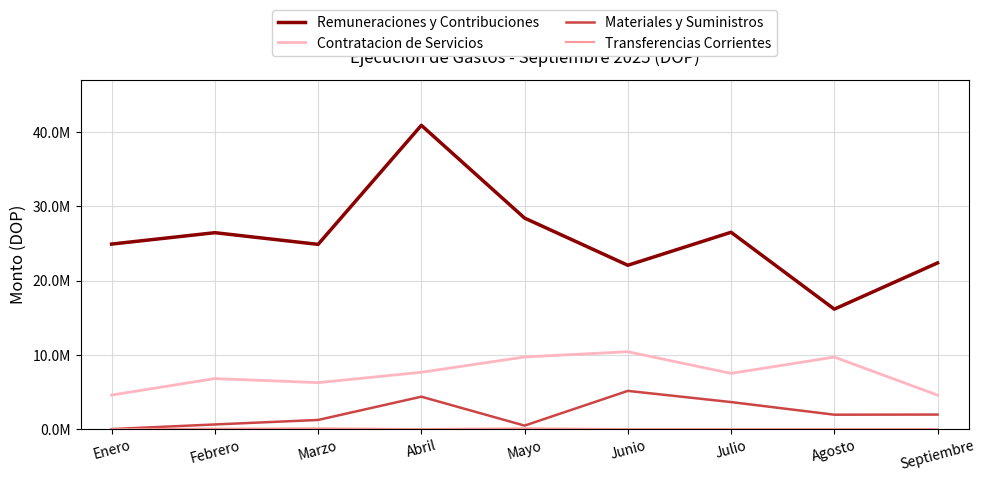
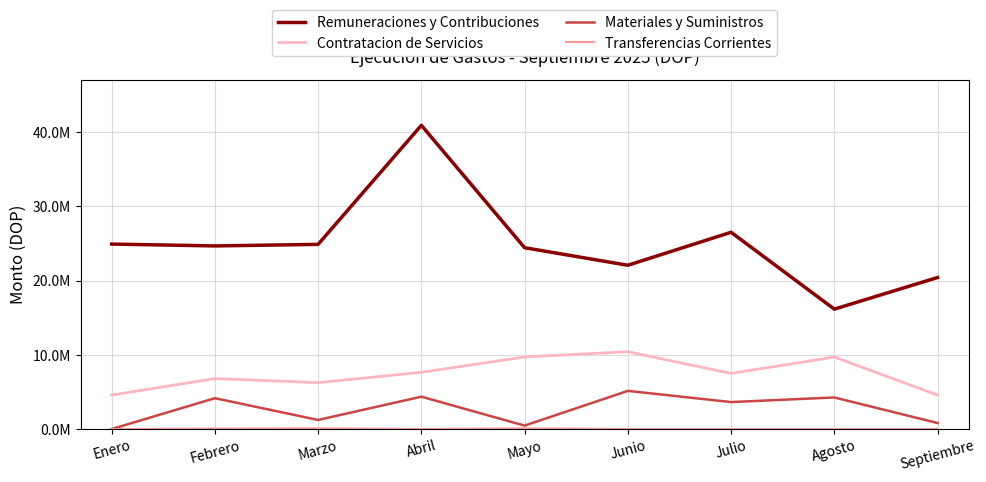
Remuneraciones y Contribuciones, Febrero: 26000000 -> 25000000
Materiales y Suministros, Febrero: 1000000 -> 4000000
Remuneraciones y Contribuciones, Mayo: 28000000 -> 24000000
Materiales y Suministros, Agosto: 2000000 -> 4000000
Remuneraciones y Contribuciones, Septiembre: 22000000 -> 20000000
Materiales y Suministros, Septiembre: 2000000 -> 1000000
